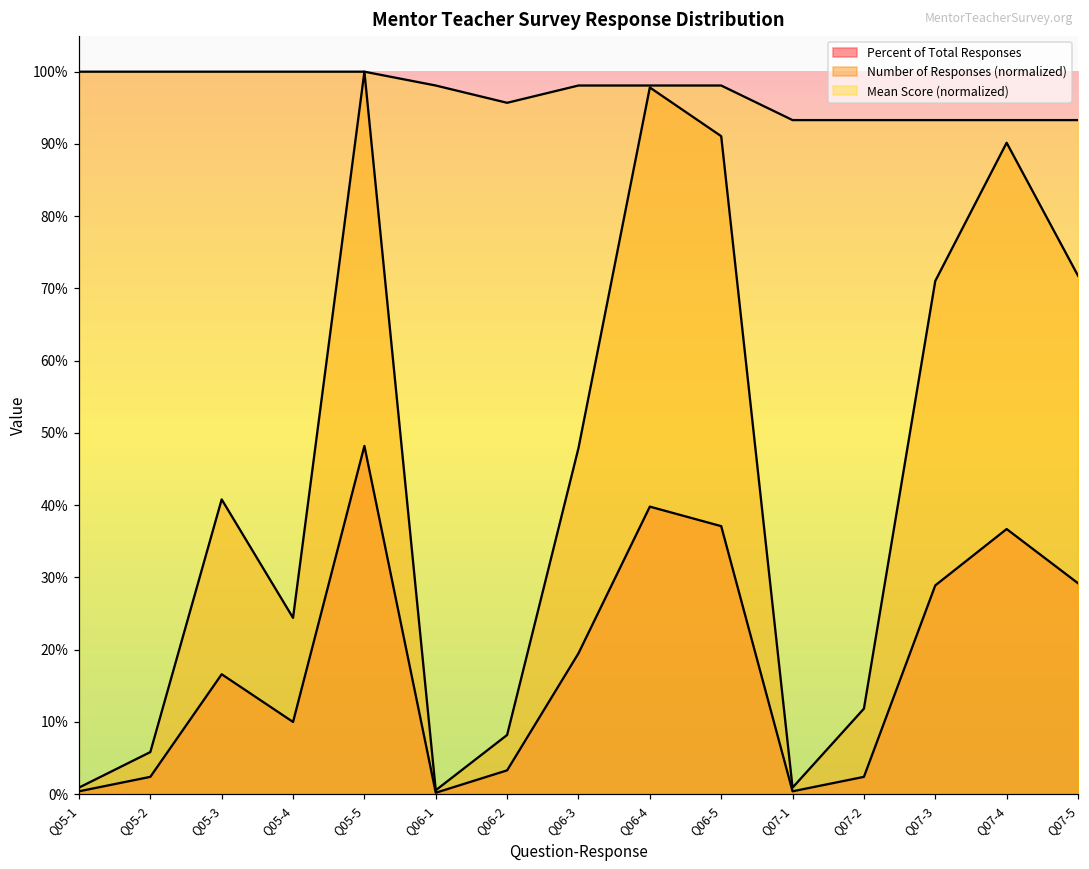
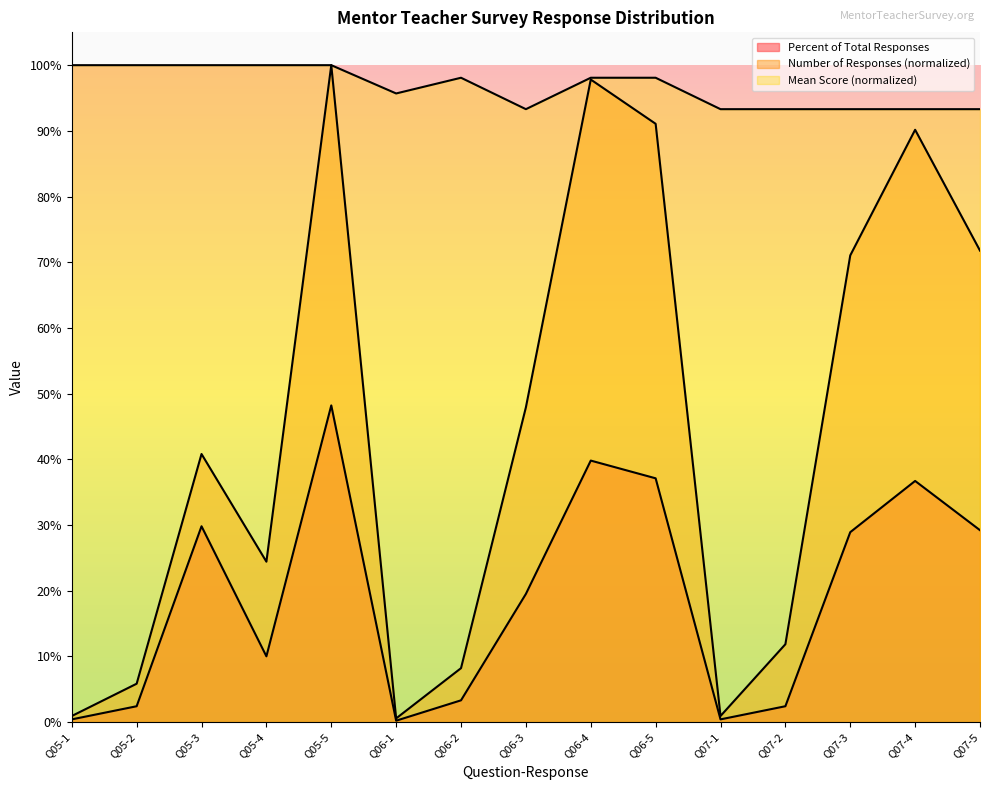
Percent of Total Responses, Q05-3: 17% -> 30%
Mean Score (normalized), Q06-1: 98% -> 96%
Mean Score (normalized), Q06-2: 96% -> 98%
Mean Score (normalized), Q06-3: 98% -> 93%
